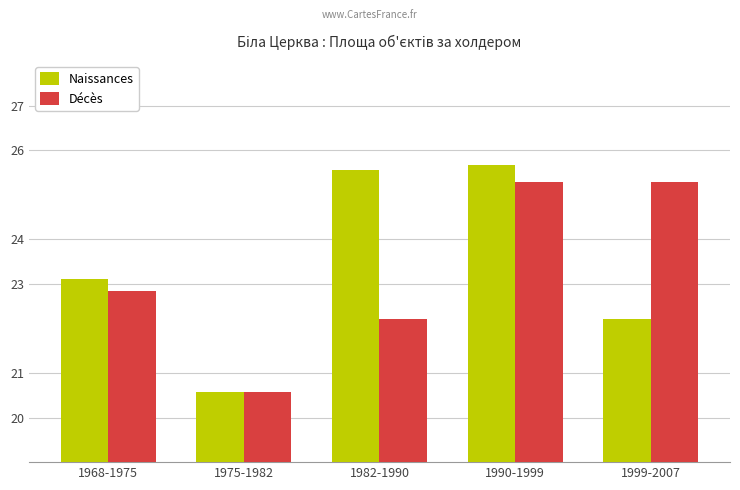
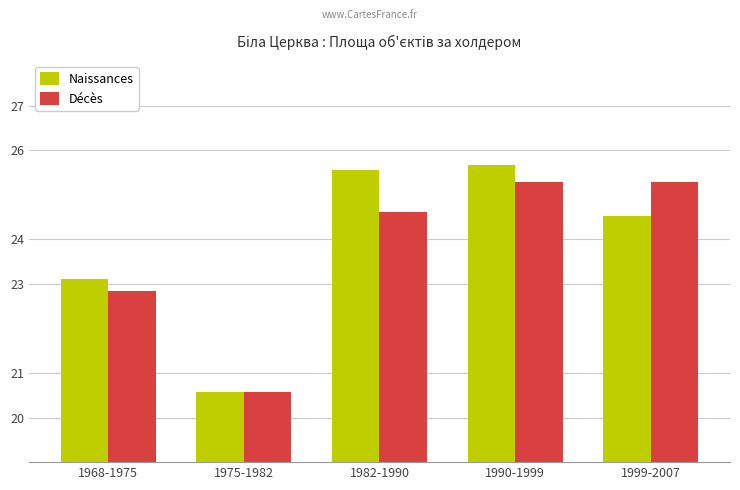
Décès, 1982-1990: 22.2 -> 24.6
Naissances, 1999-2007: 22.2 -> 24.5
